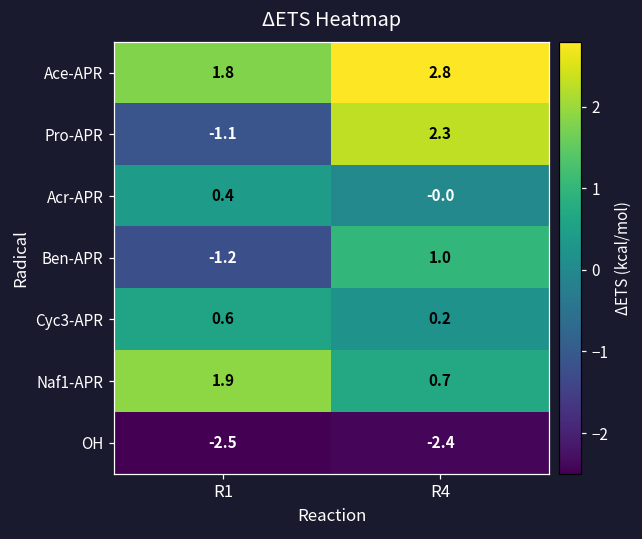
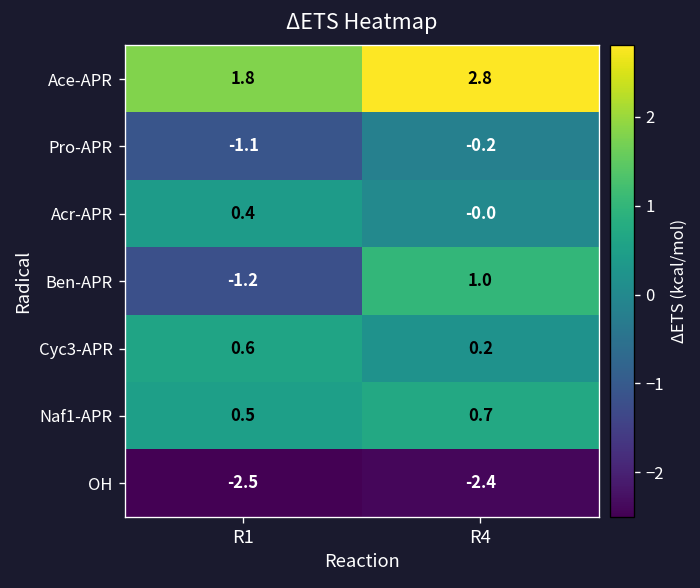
Pro-APR, R4: 2.3 -> -0.2
Naf1-APR, R1: 1.9 -> 0.5
